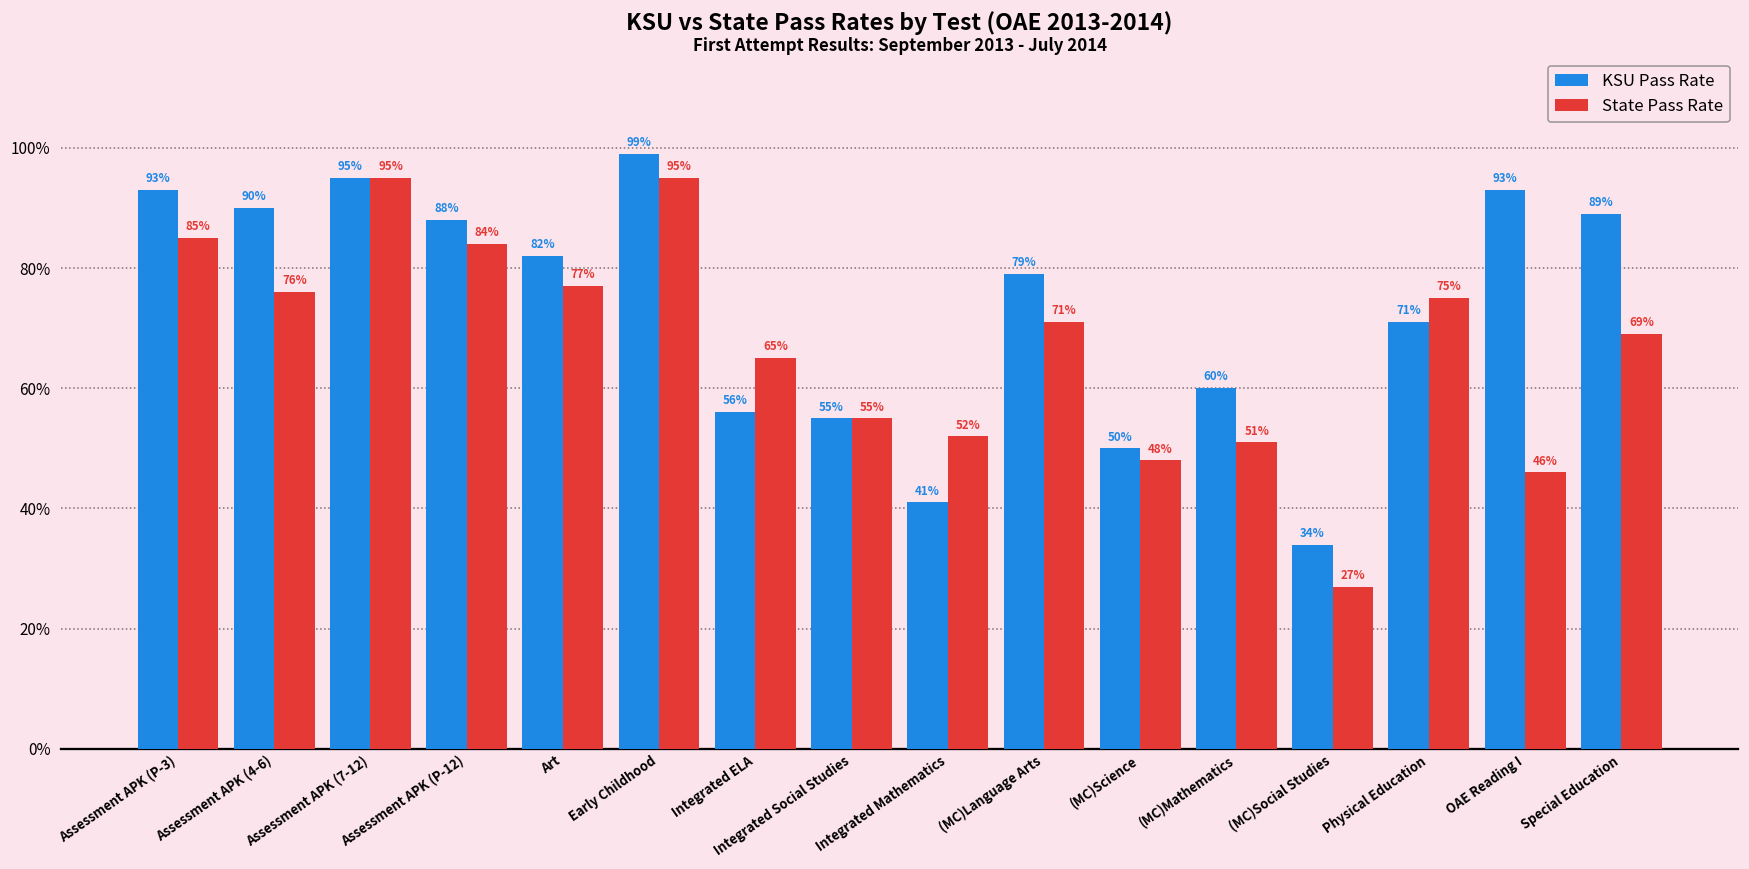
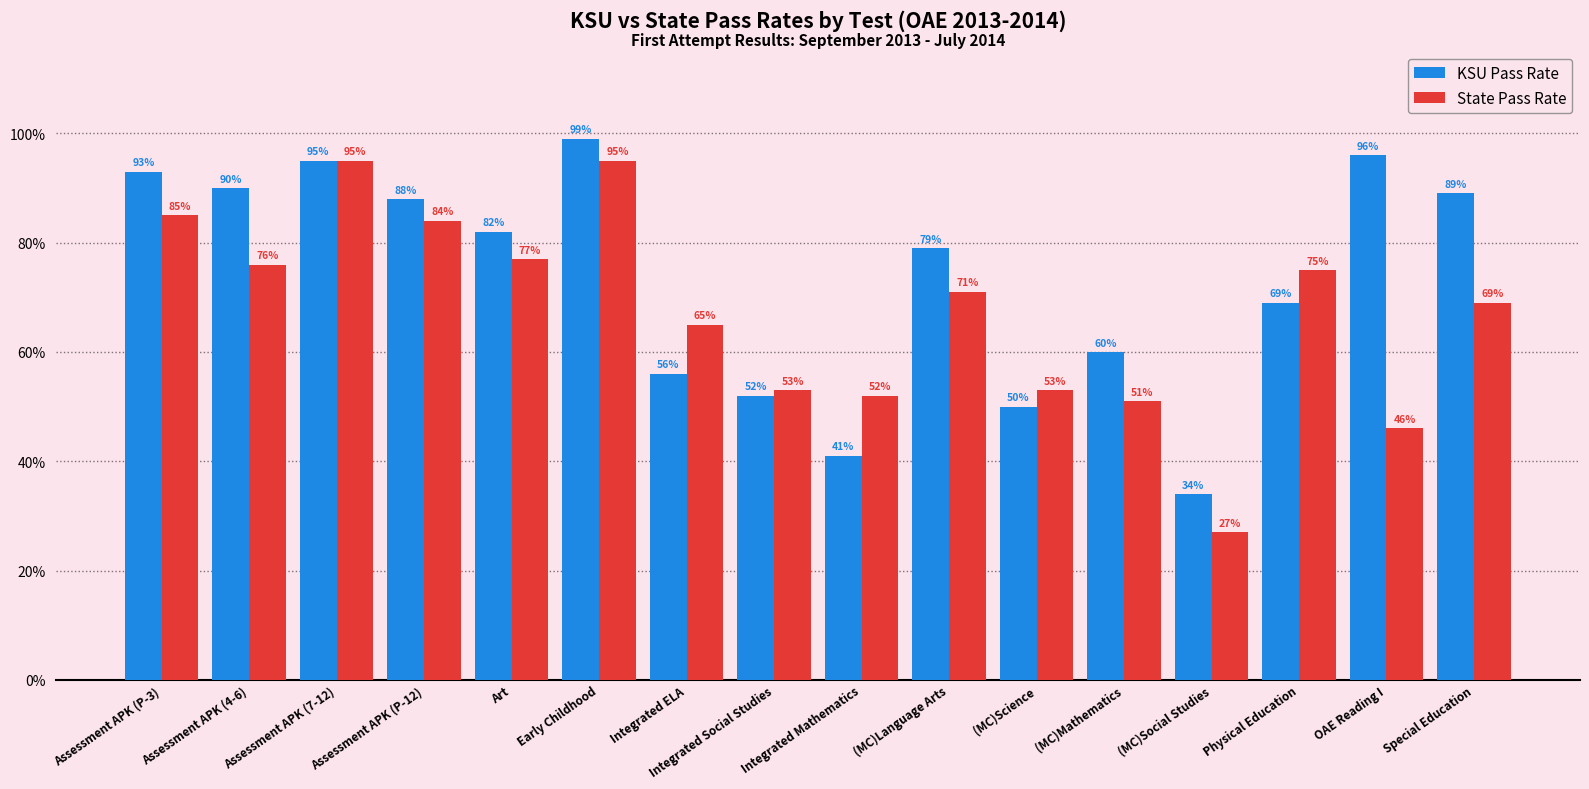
KSU Pass Rate, Integrated Social Studies: 55% -> 52%
State Pass Rate, Integrated Social Studies: 55% -> 53%
State Pass Rate, (MC)Science: 48% -> 53%
KSU Pass Rate, Physical Education: 71% -> 69%
KSU Pass Rate, OAE Reading I: 93% -> 96%
